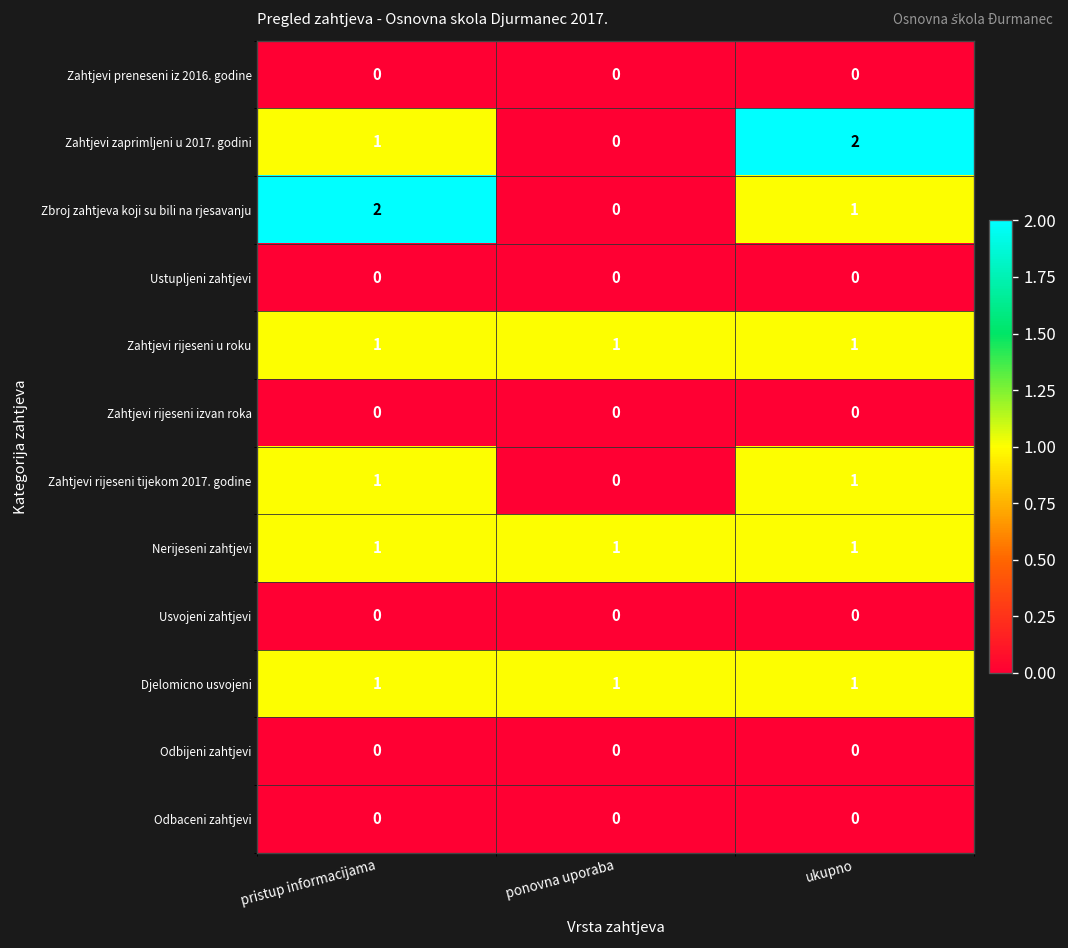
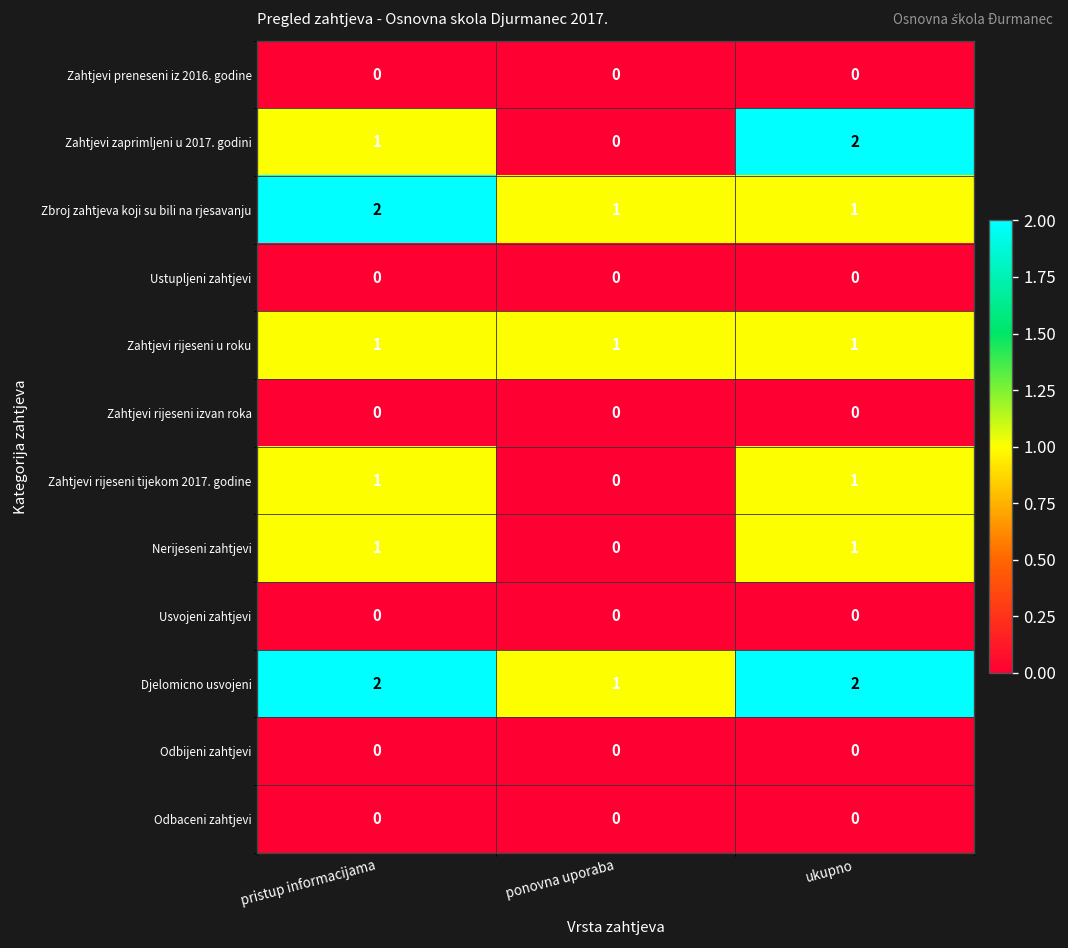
Zbroj zahtjeva koji su bili na rjesavanju, ponovna uporaba: 0 -> 1
Nerijeseni zahtjevi, ponovna uporaba: 1 -> 0
Djelomicno usvojeni, pristup informacijama: 1 -> 2
Djelomicno usvojeni, ukupno: 1 -> 2
